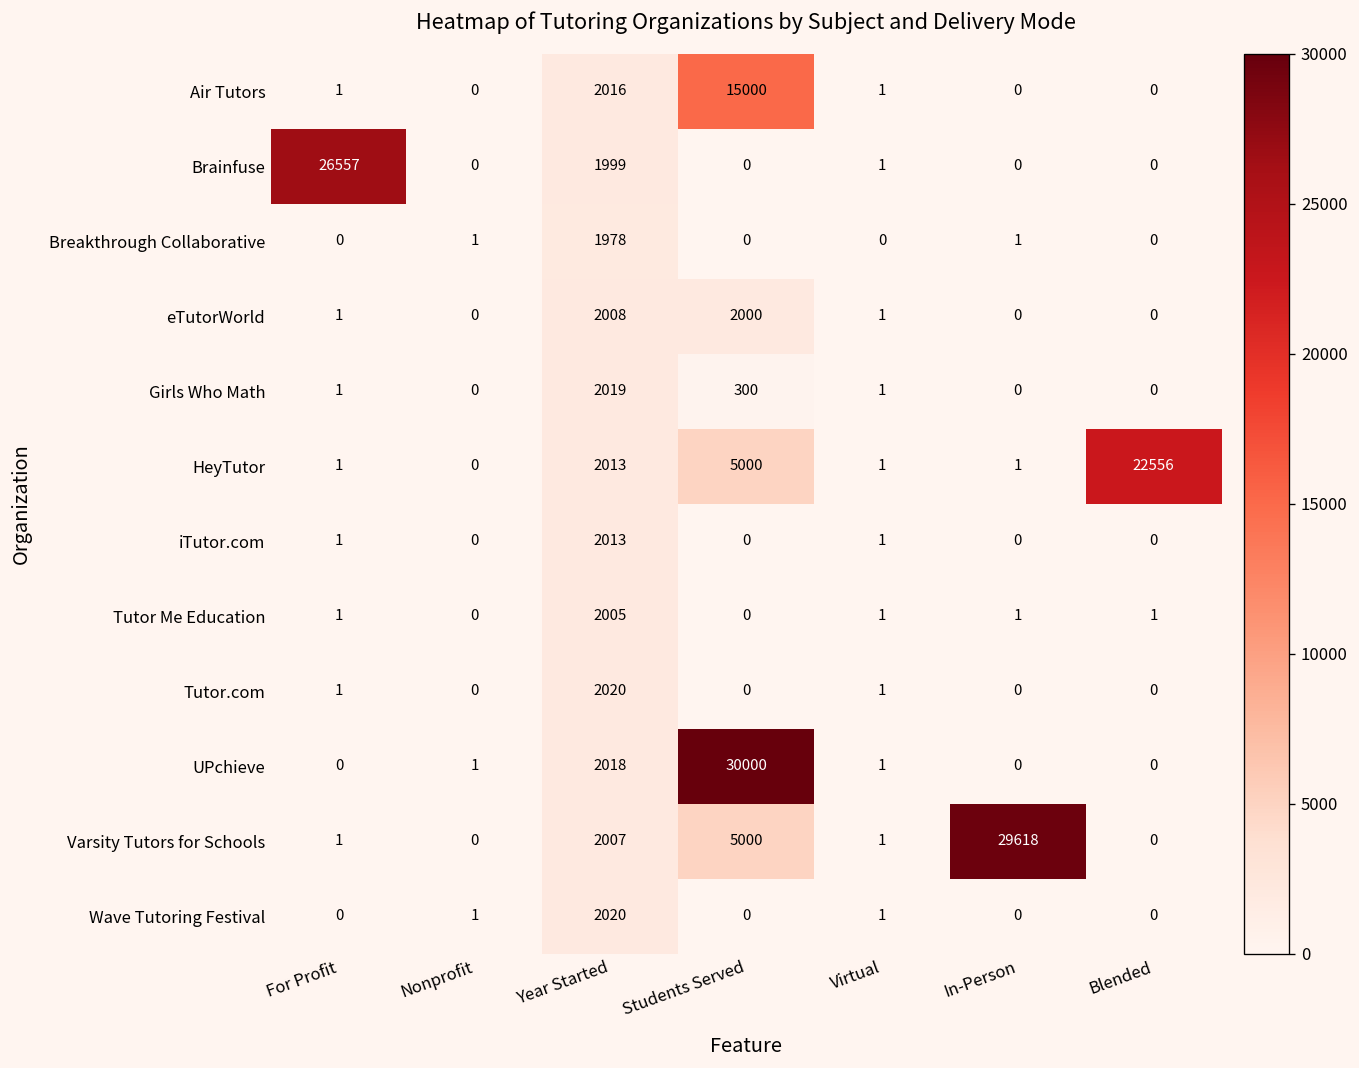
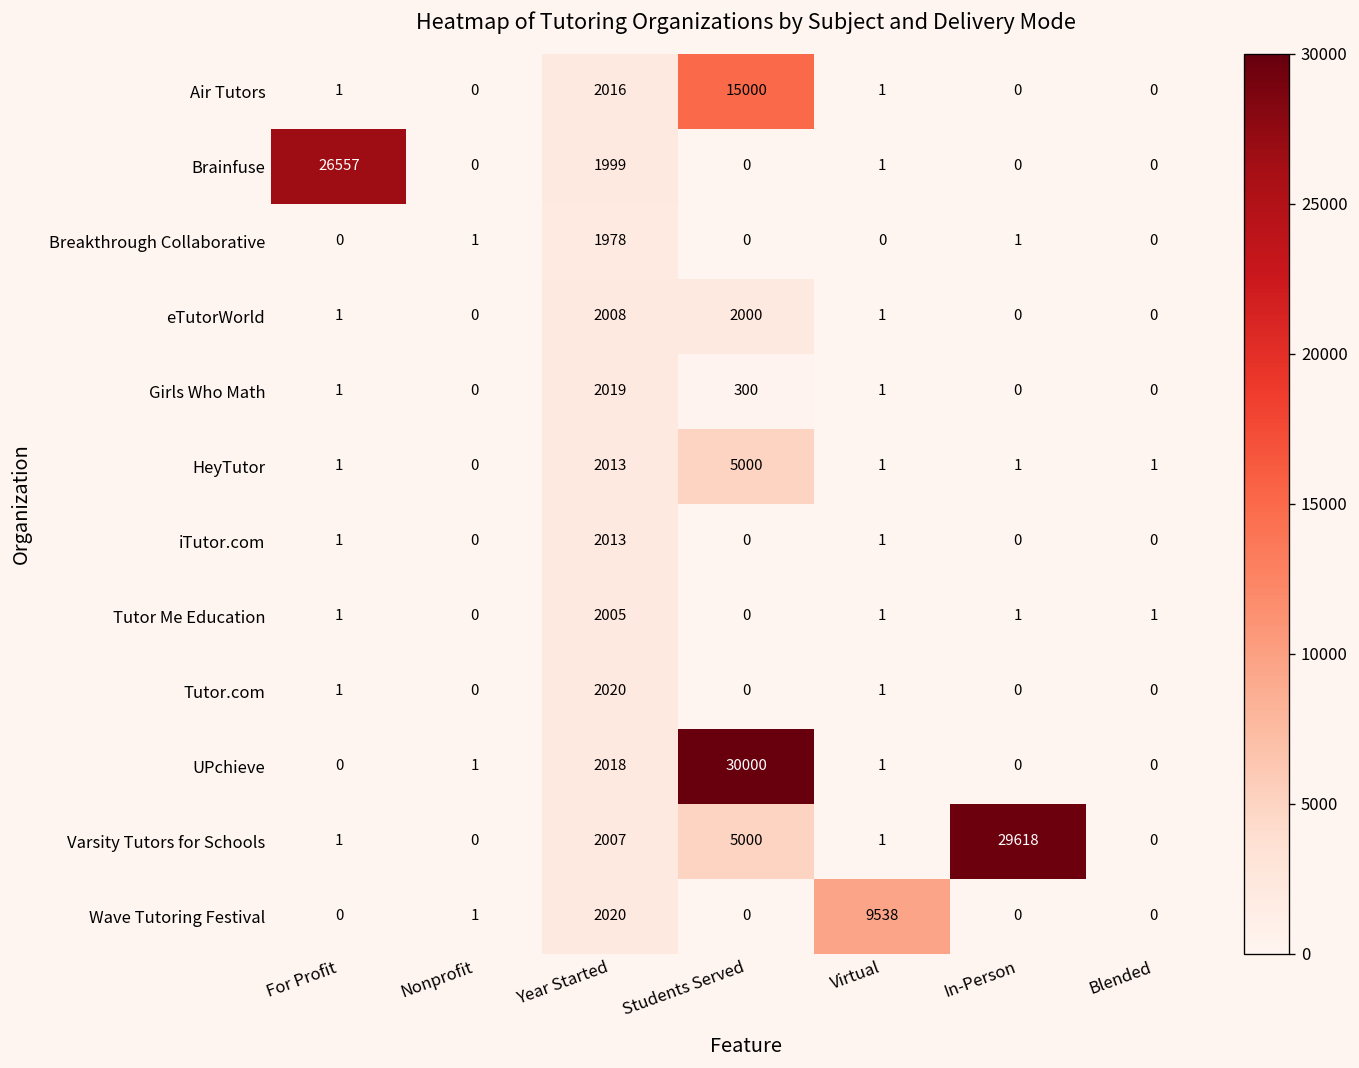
HeyTutor, Blended: 22556 -> 1
Wave Tutoring Festival, Virtual: 1 -> 9538
